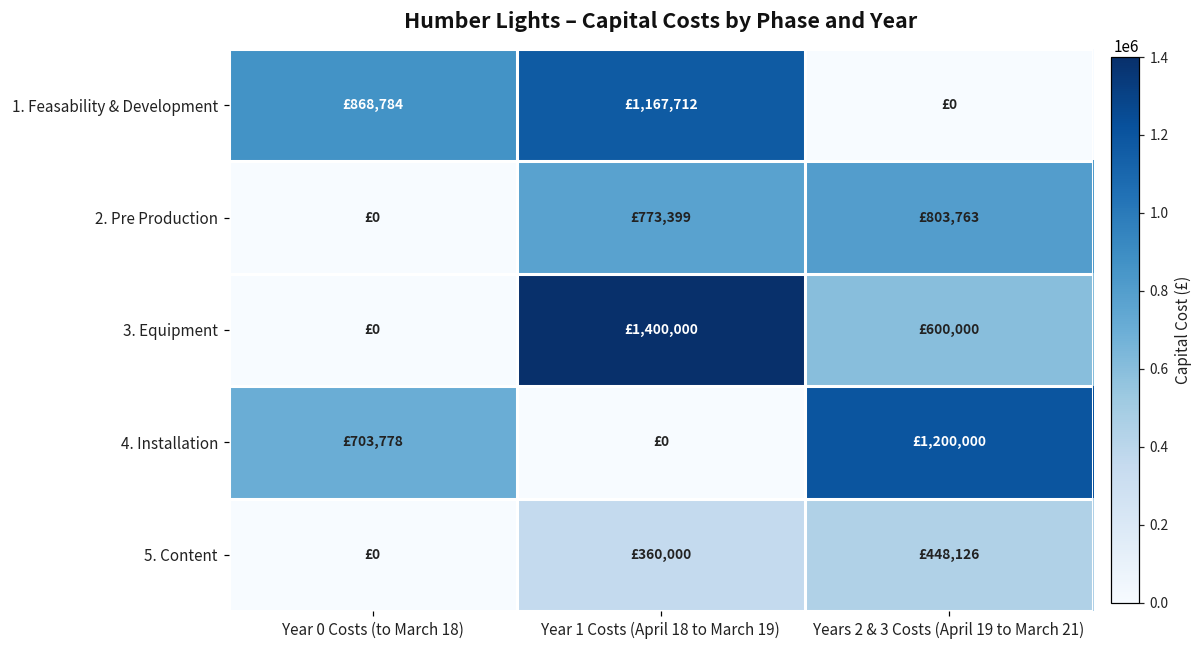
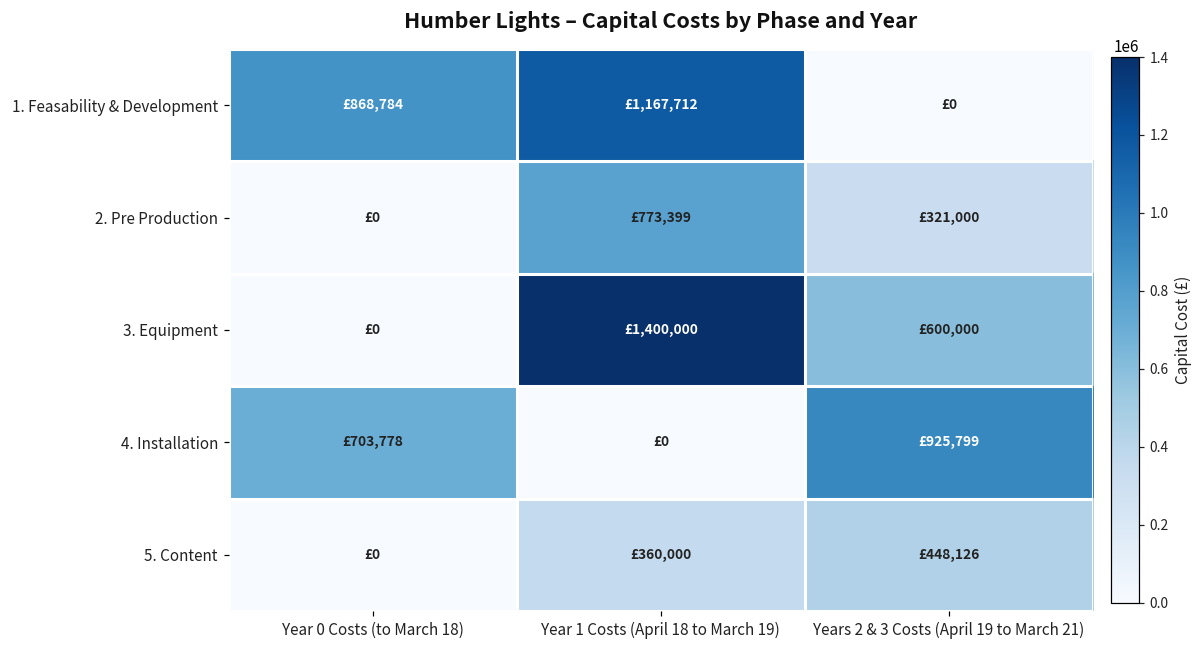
2. Pre Production, Years 2 & 3 Costs (April 19 to March 21): £803,763 -> £321,000
4. Installation, Years 2 & 3 Costs (April 19 to March 21): £1,200,000 -> £925,799
